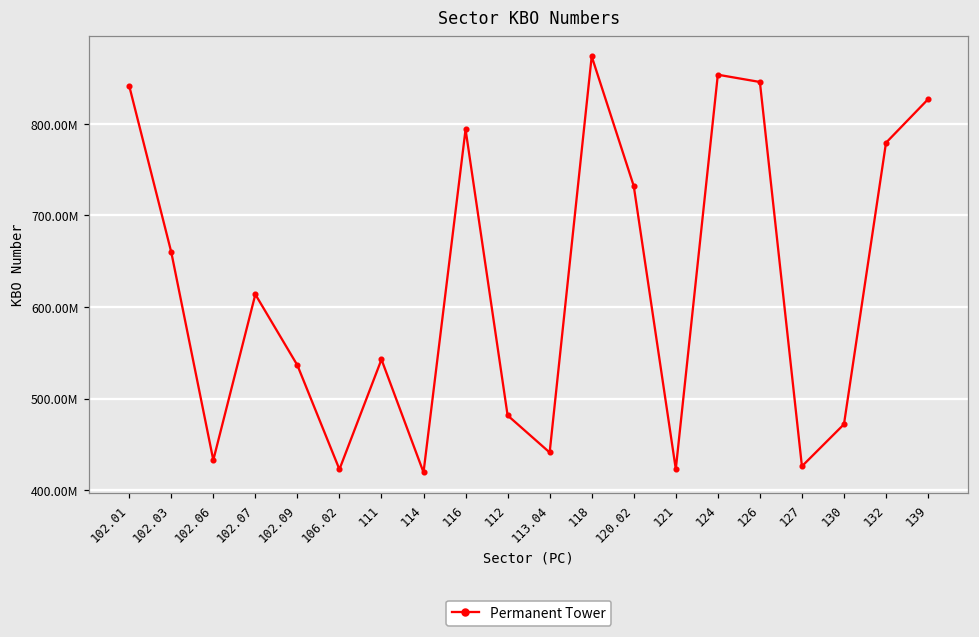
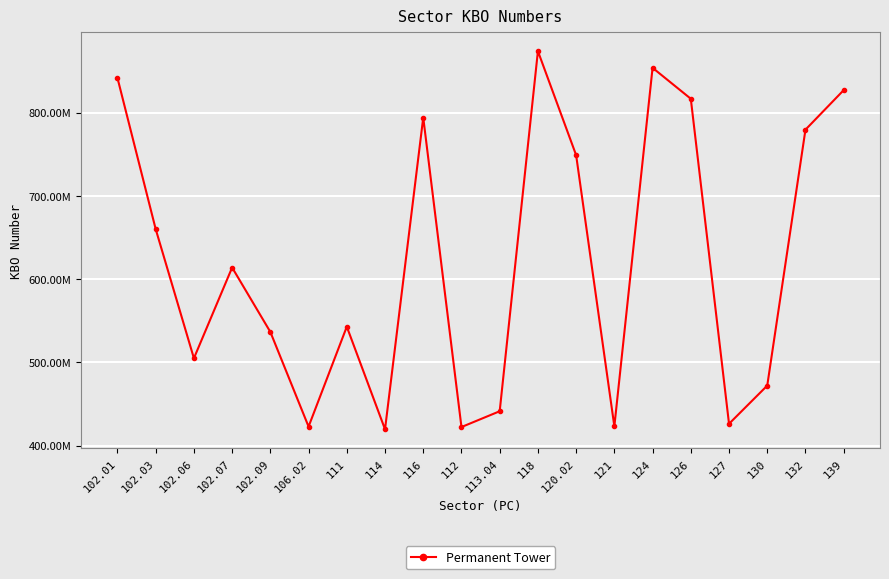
102.06: 430000000 -> 500000000
112: 480000000 -> 420000000
120.02: 730000000 -> 750000000
126: 850000000 -> 820000000
